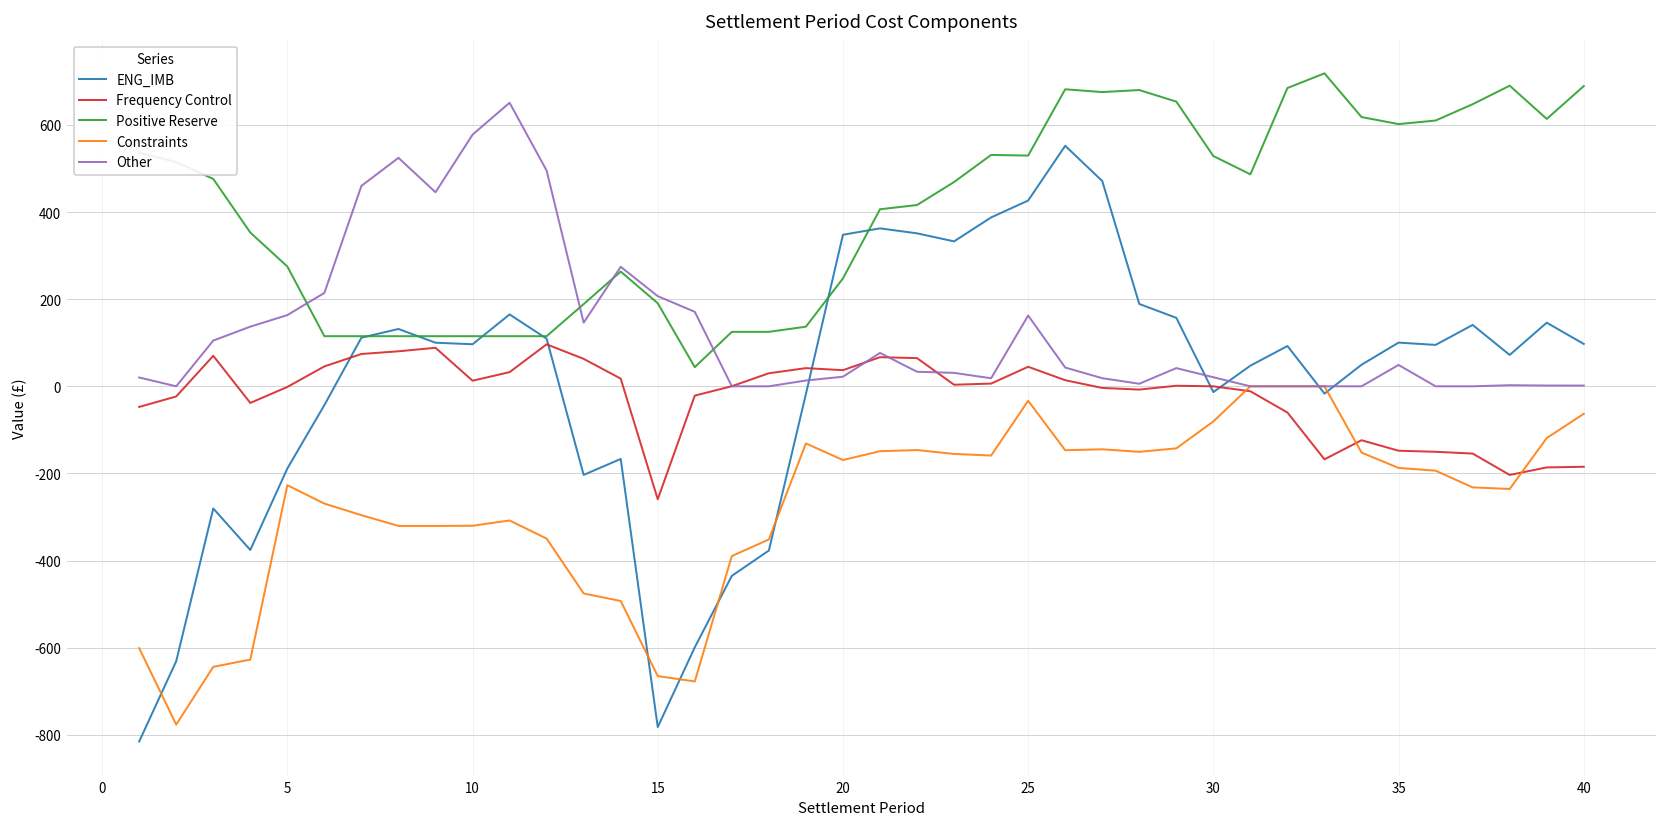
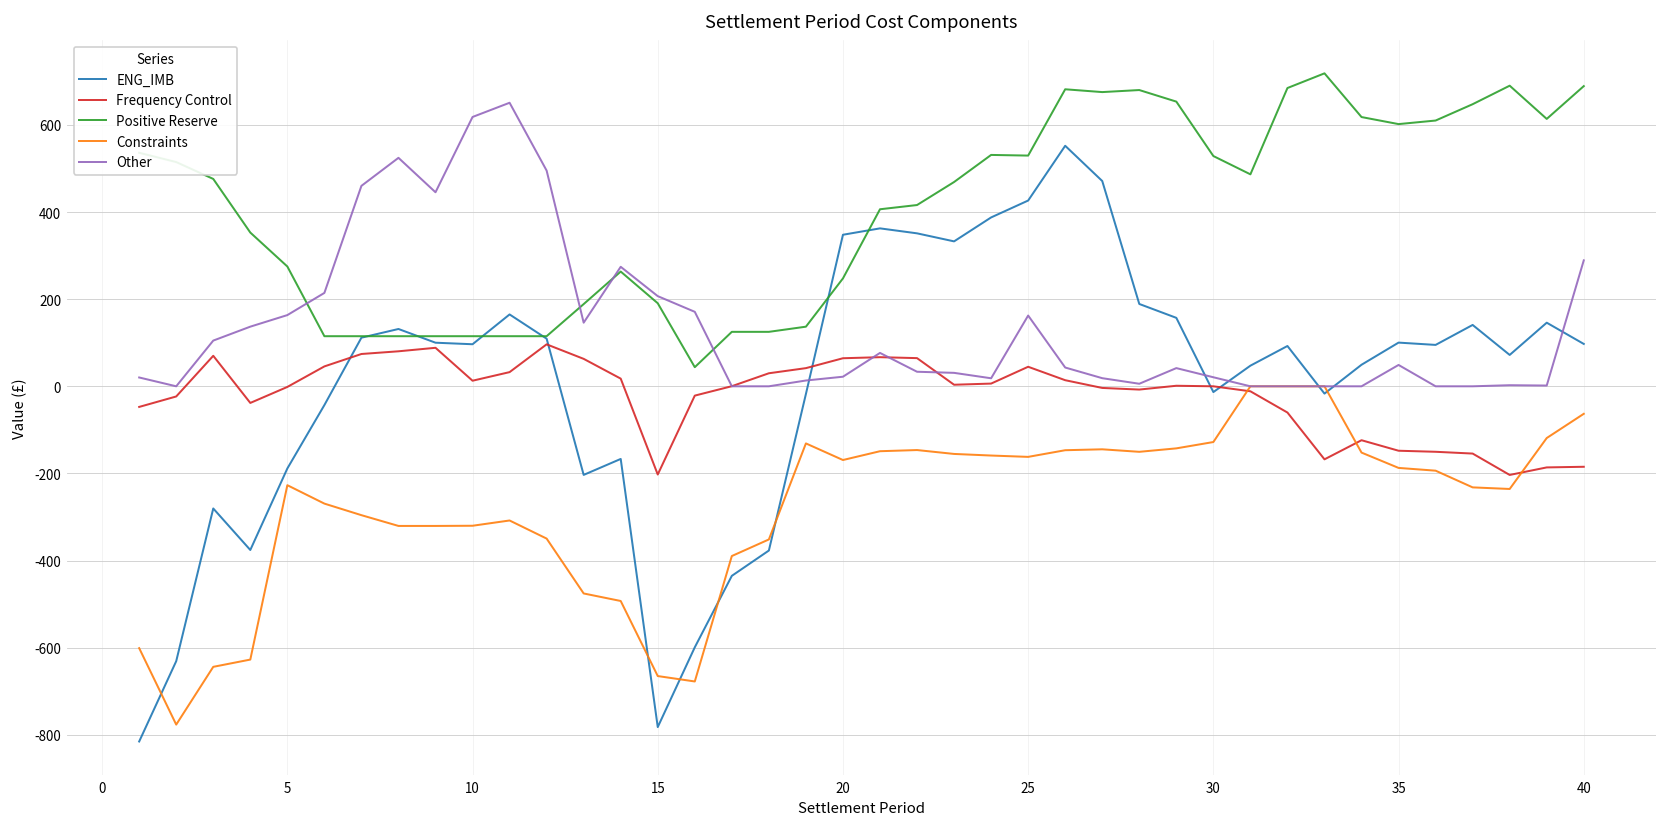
Other, 10: 580 -> 620
Frequency Control, 15: -260 -> -200
Frequency Control, 20: 40 -> 60
Constraints, 25: -30 -> -160
Constraints, 30: -80 -> -130
Other, 40: 0 -> 290
